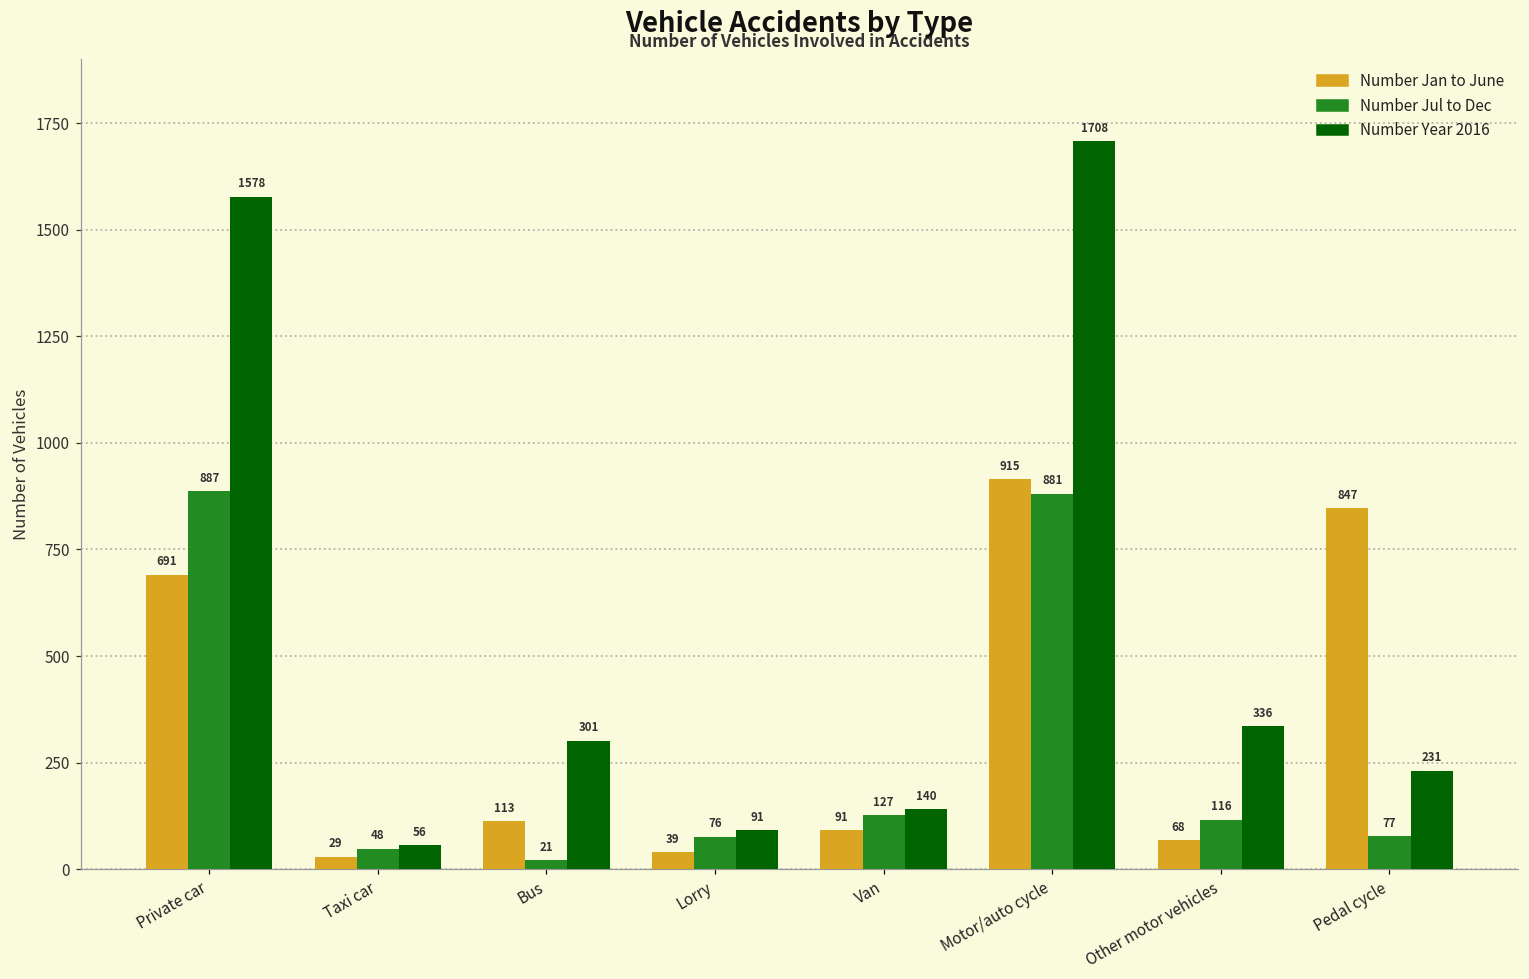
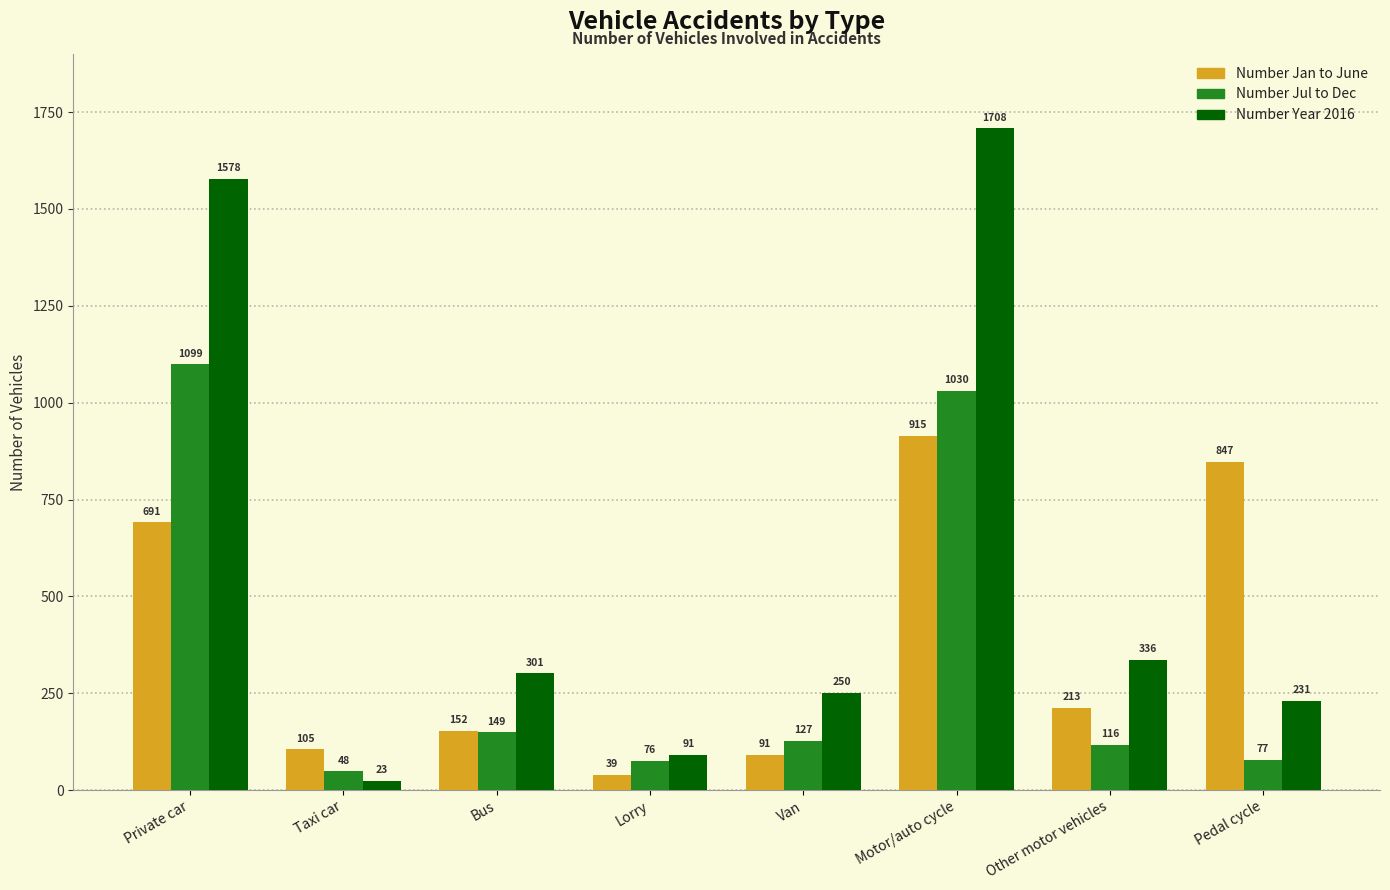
Number Jul to Dec, Private car: 887 -> 1099
Number Jan to June, Taxi car: 29 -> 105
Number Year 2016, Taxi car: 56 -> 23
Number Jan to June, Bus: 113 -> 152
Number Jul to Dec, Bus: 21 -> 149
Number Year 2016, Van: 140 -> 250
Number Jul to Dec, Motor/auto cycle: 881 -> 1030
Number Jan to June, Other motor vehicles: 68 -> 213
